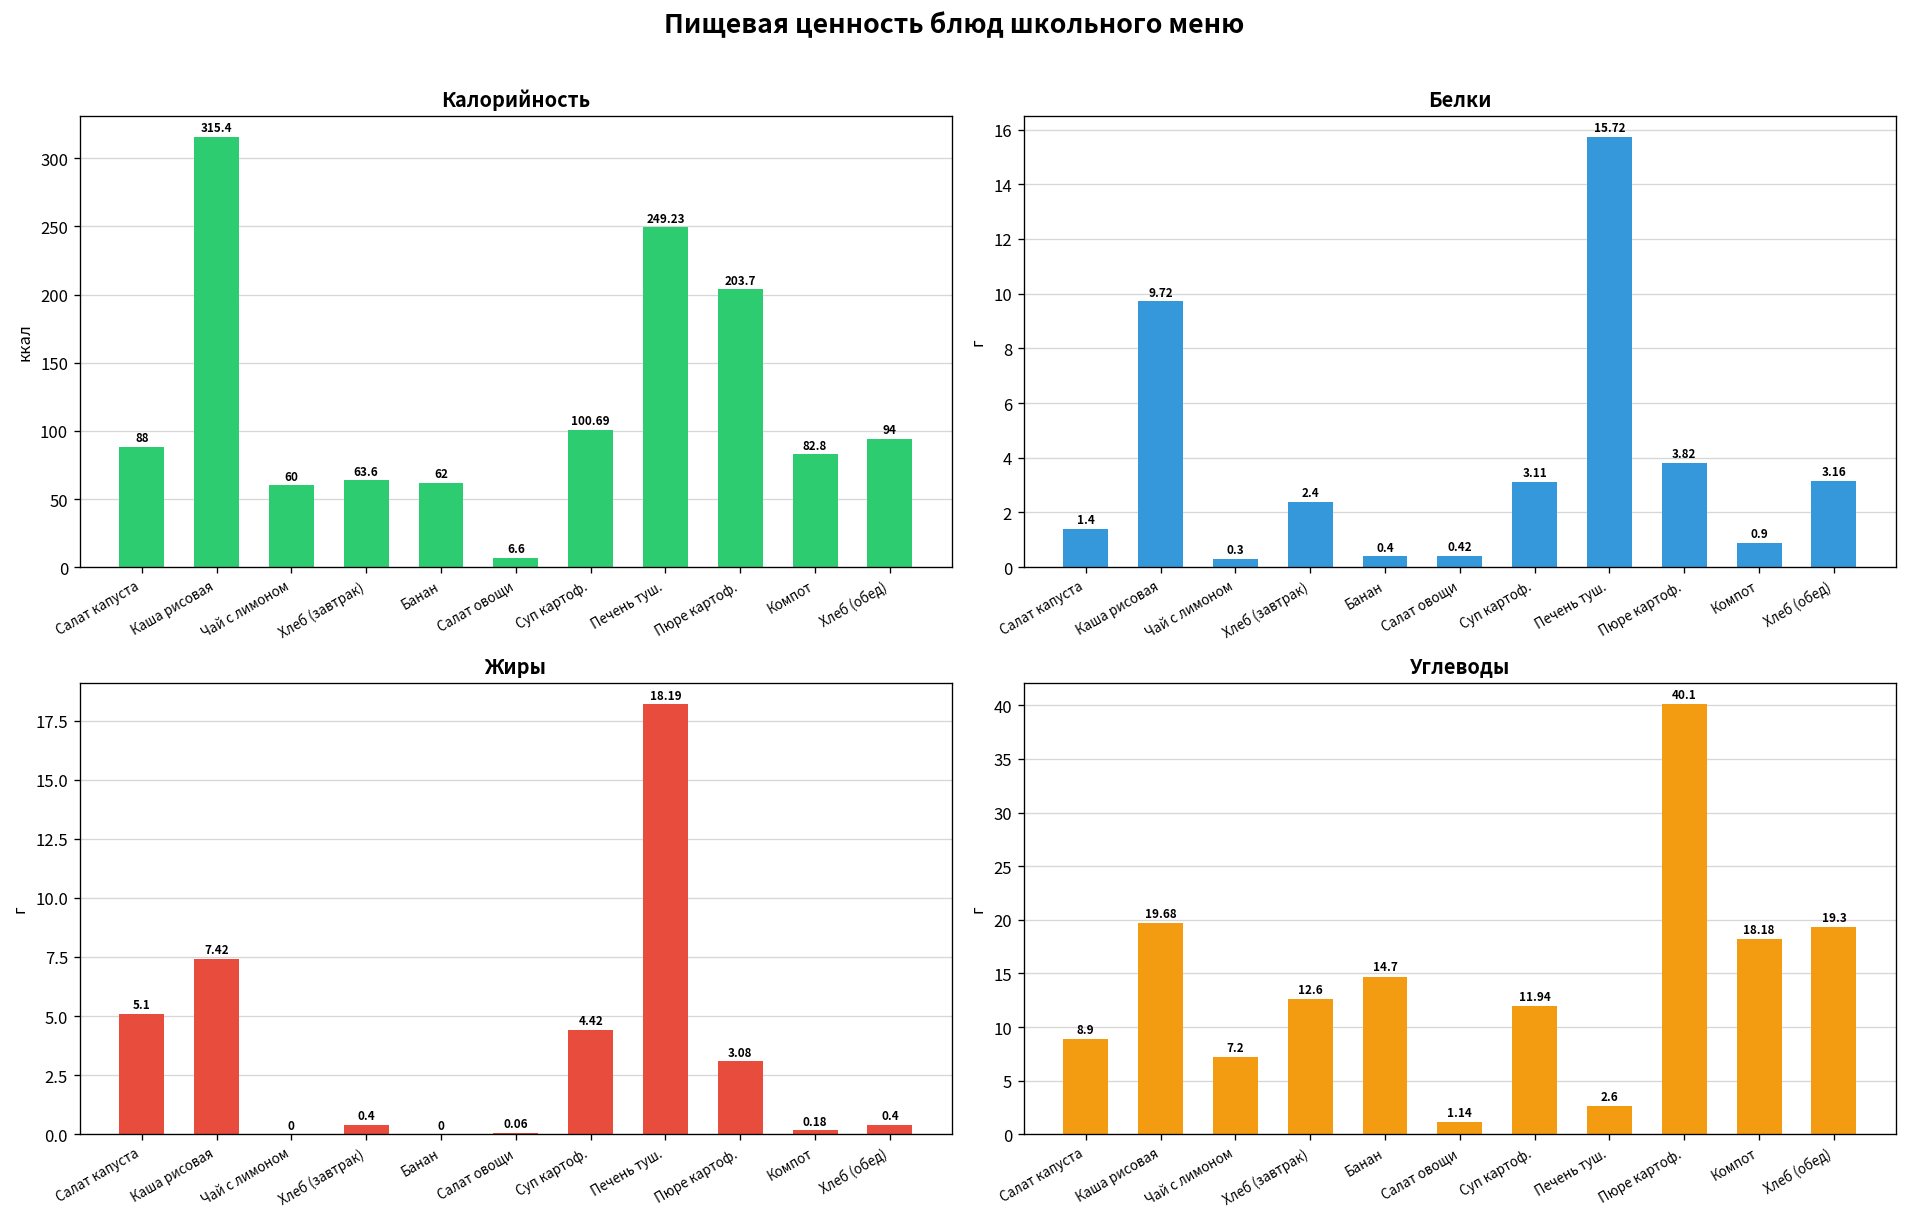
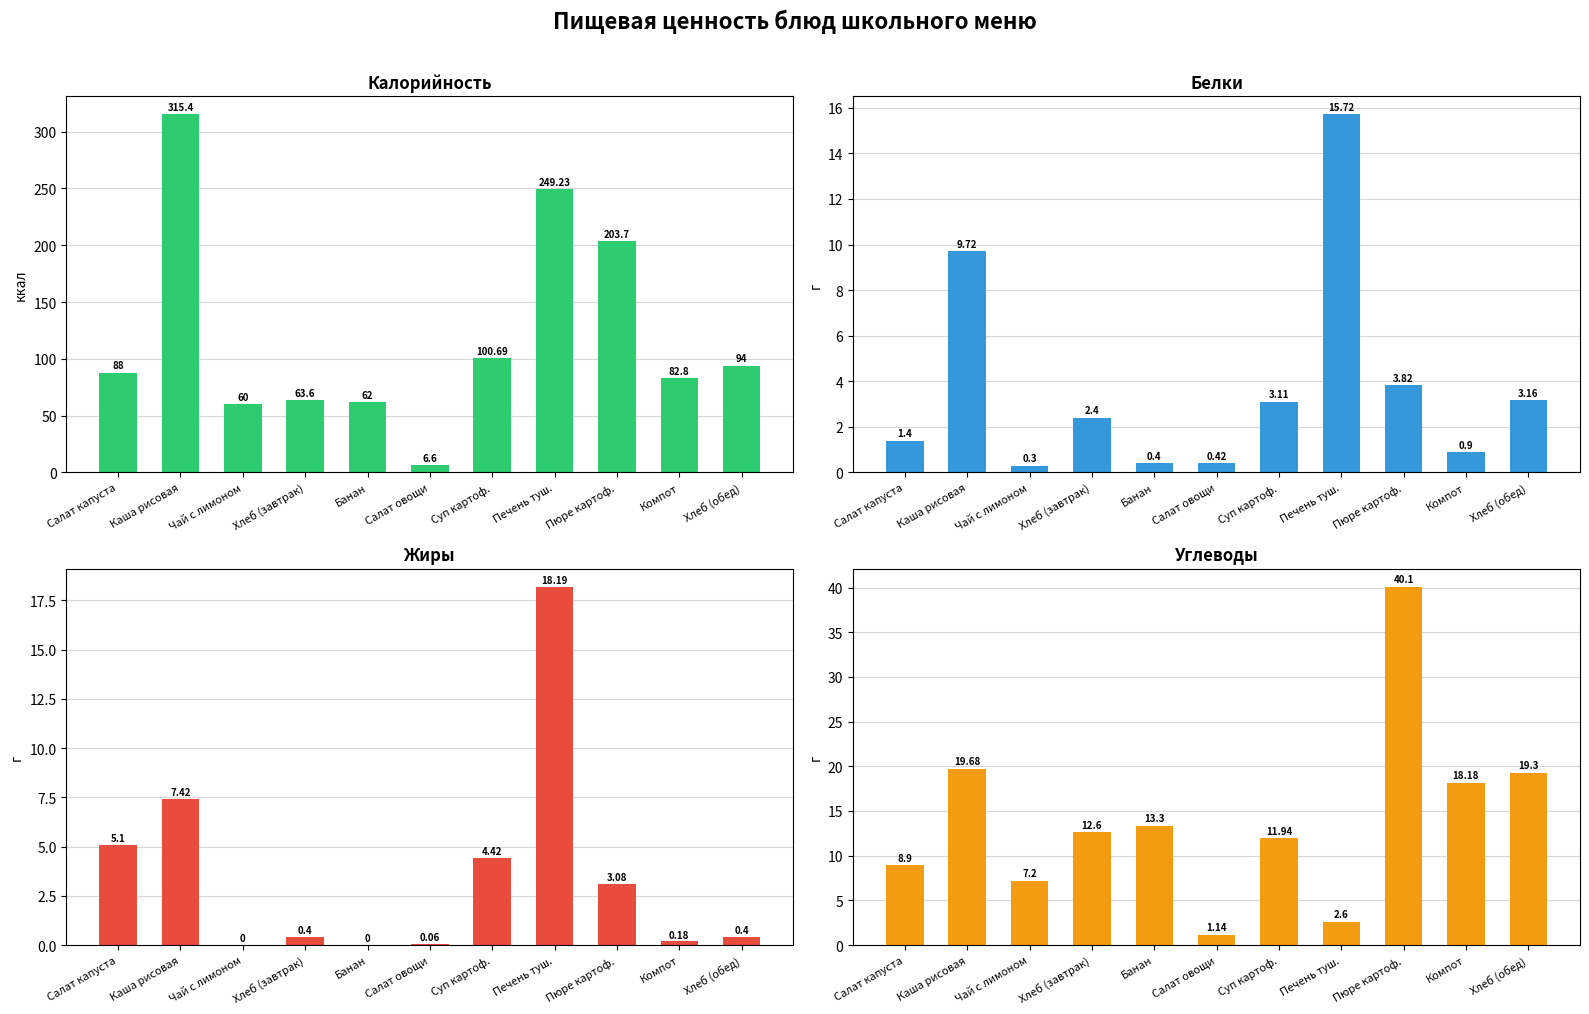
Углеводы, Банан: 14.7 -> 13.3
